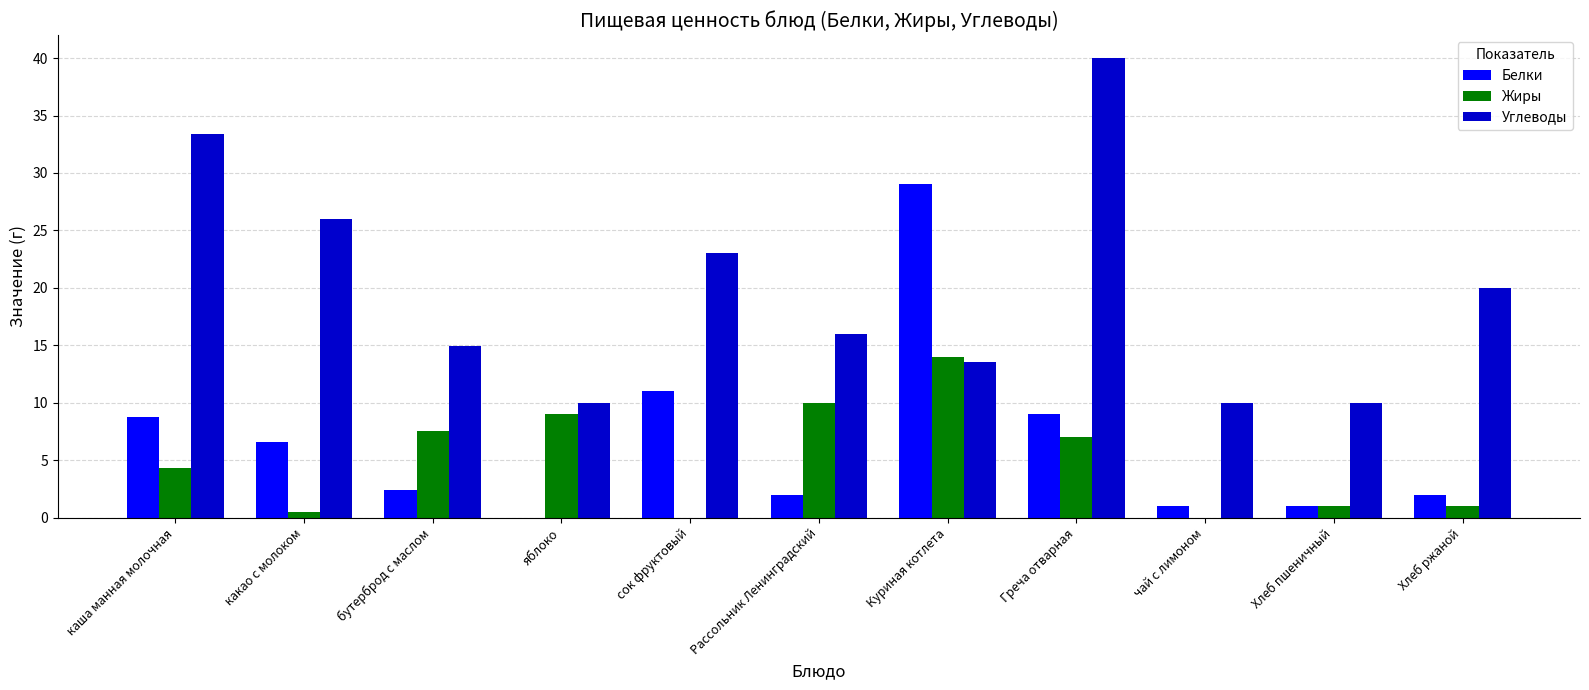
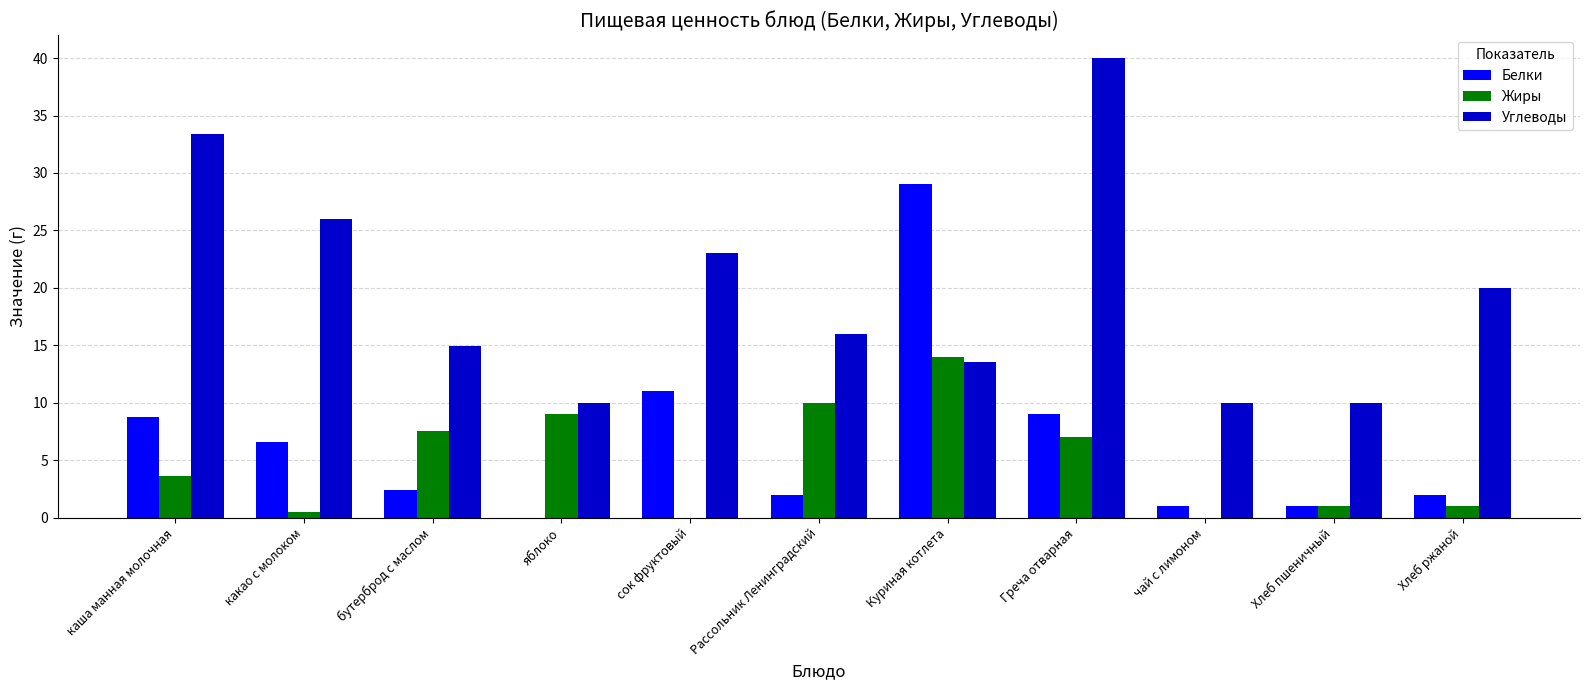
Жиры, каша манная молочная: 4.4 -> 3.6
